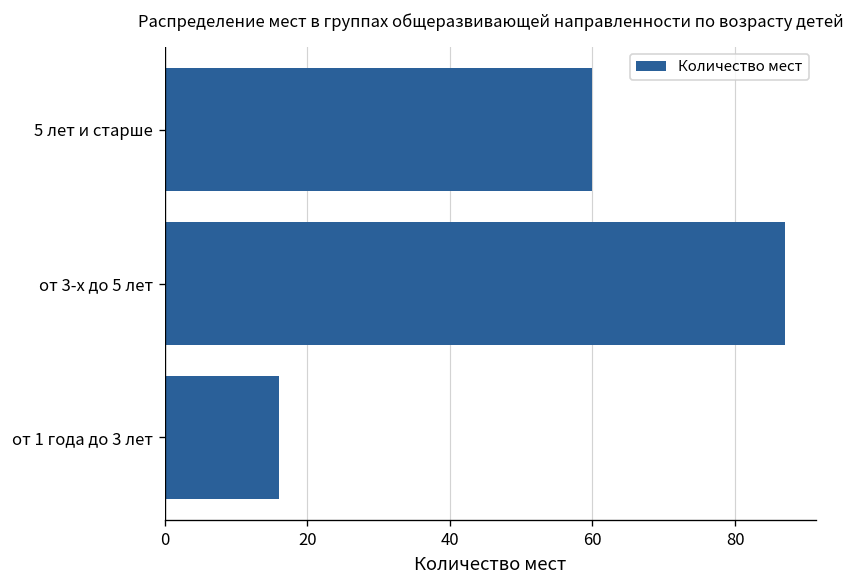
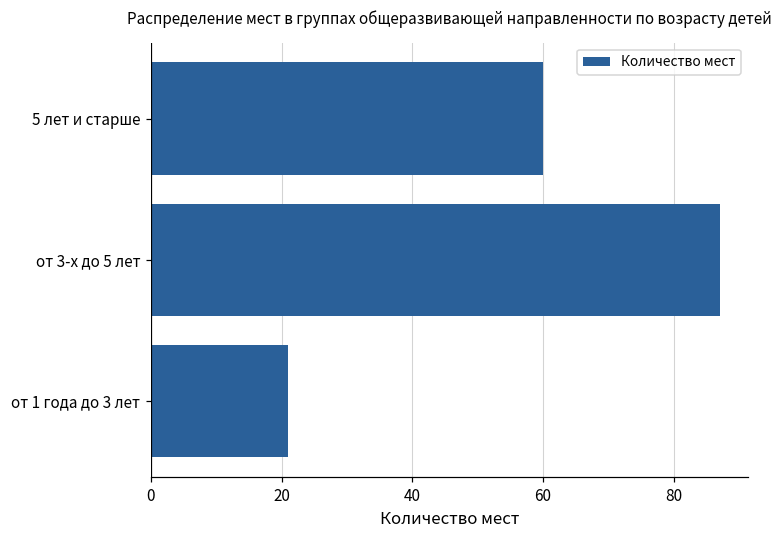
от 1 года до 3 лет: 16 -> 21
